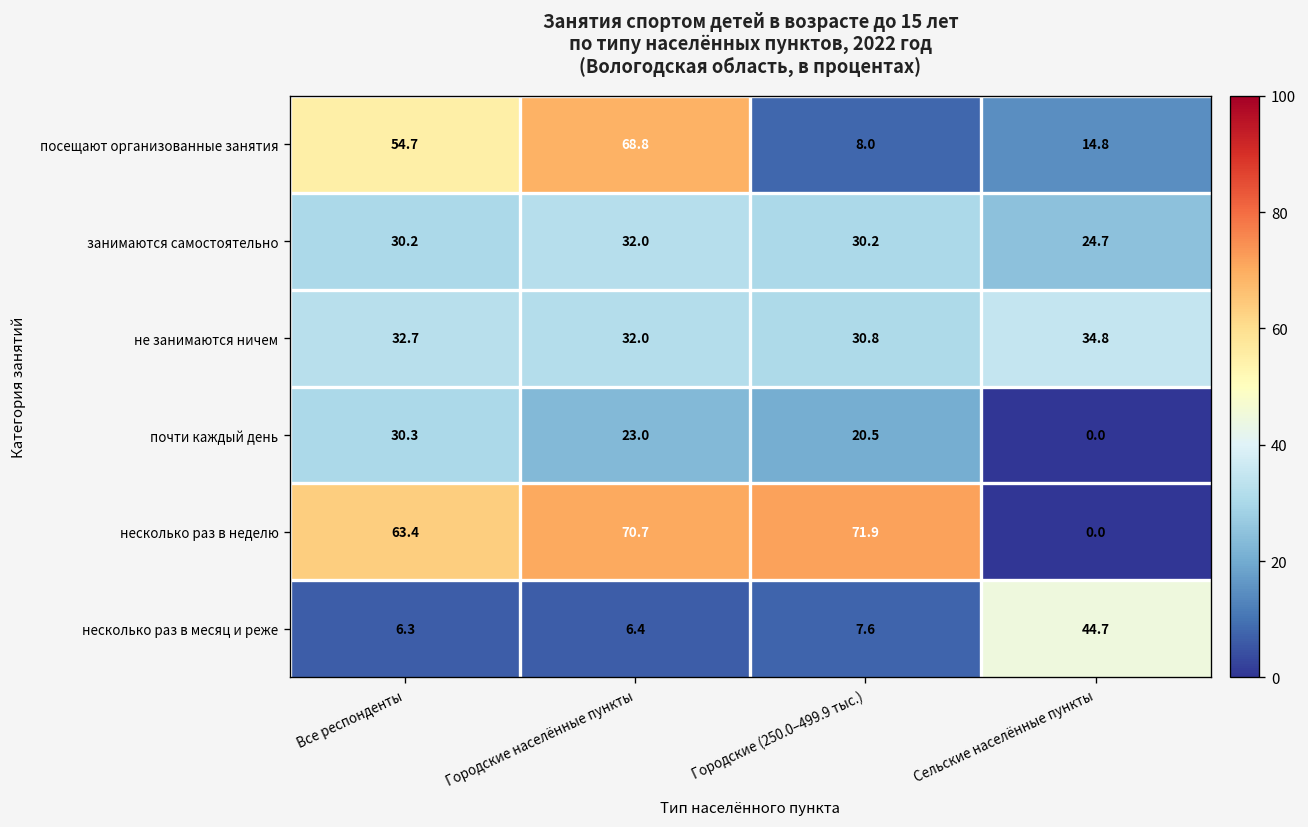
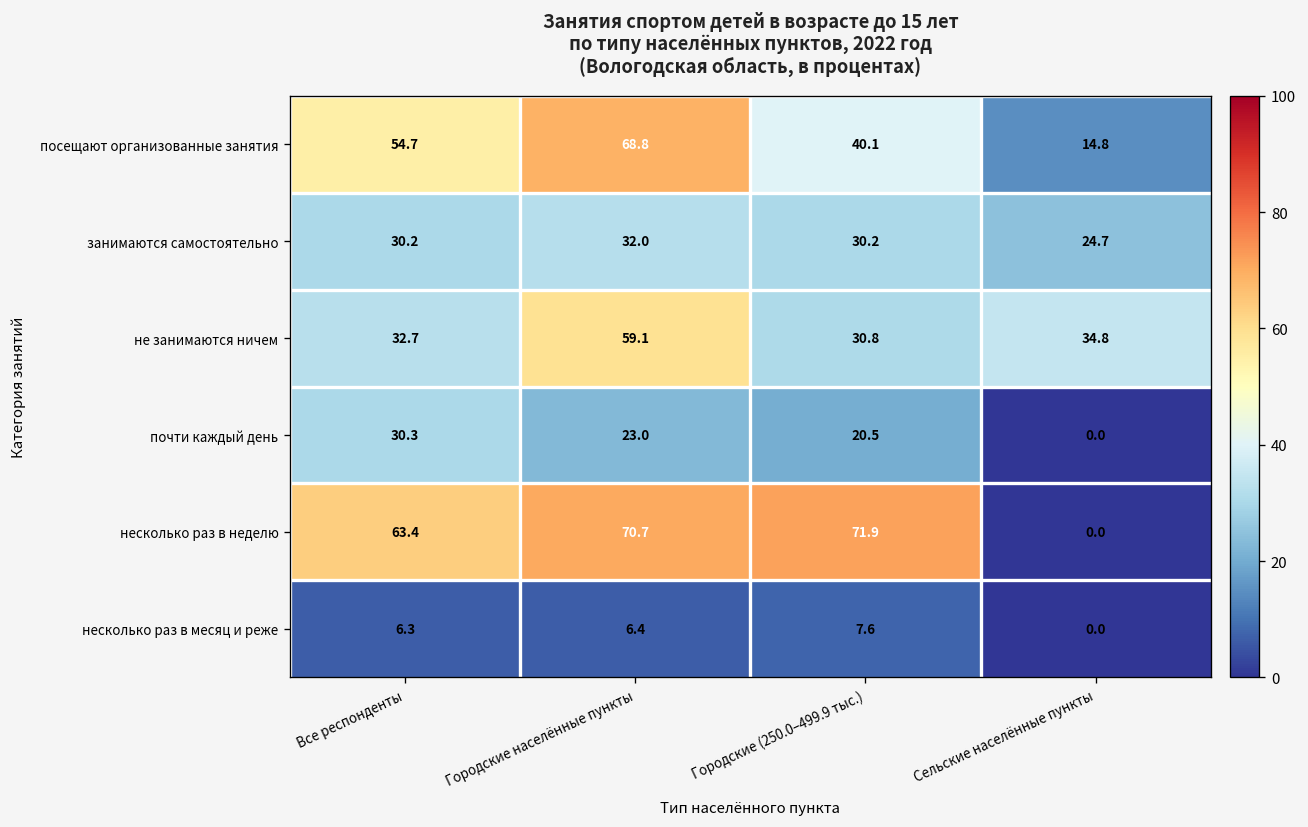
посещают организованные занятия, Городские (250.0–499.9 тыс.): 8.0 -> 40.1
не занимаются ничем, Городские населённые пункты: 32.0 -> 59.1
несколько раз в месяц и реже, Сельские населённые пункты: 44.7 -> 0.0
